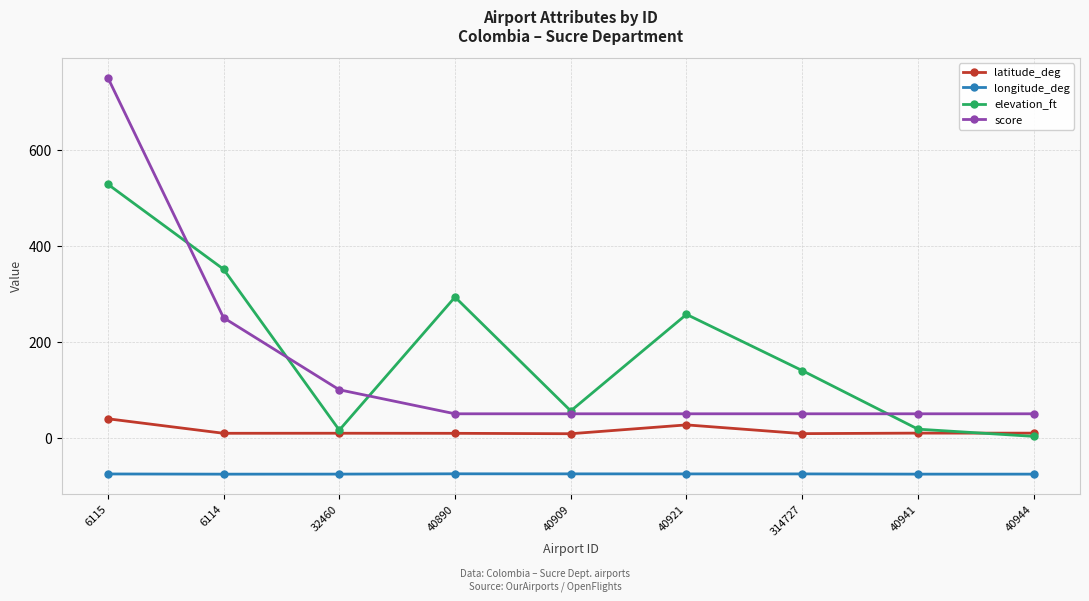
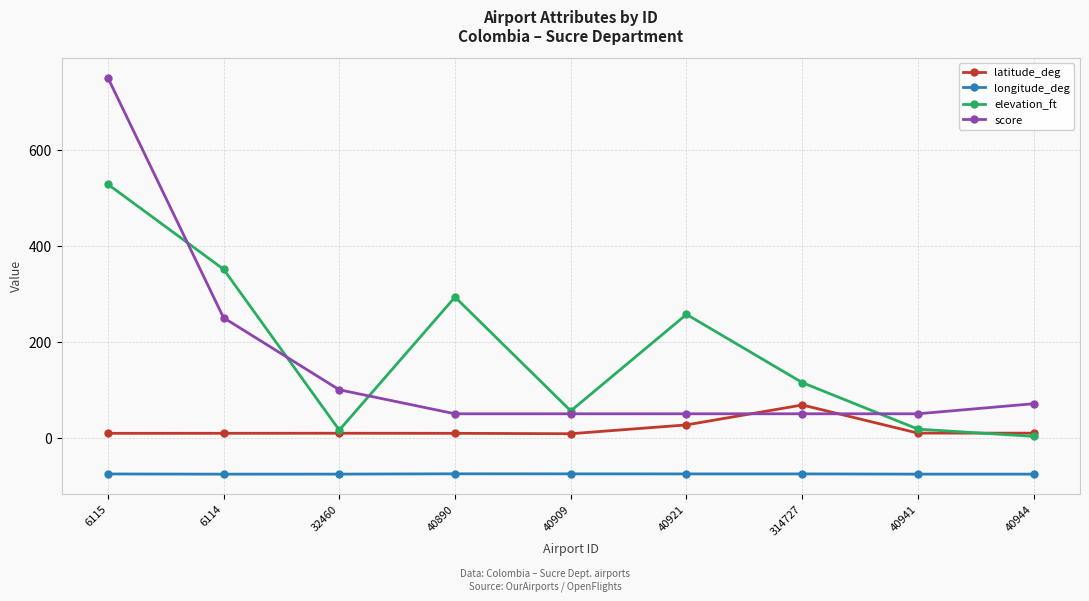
latitude_deg, 6115: 40 -> 10
latitude_deg, 314727: 10 -> 70
elevation_ft, 314727: 140 -> 120
score, 40944: 50 -> 70
